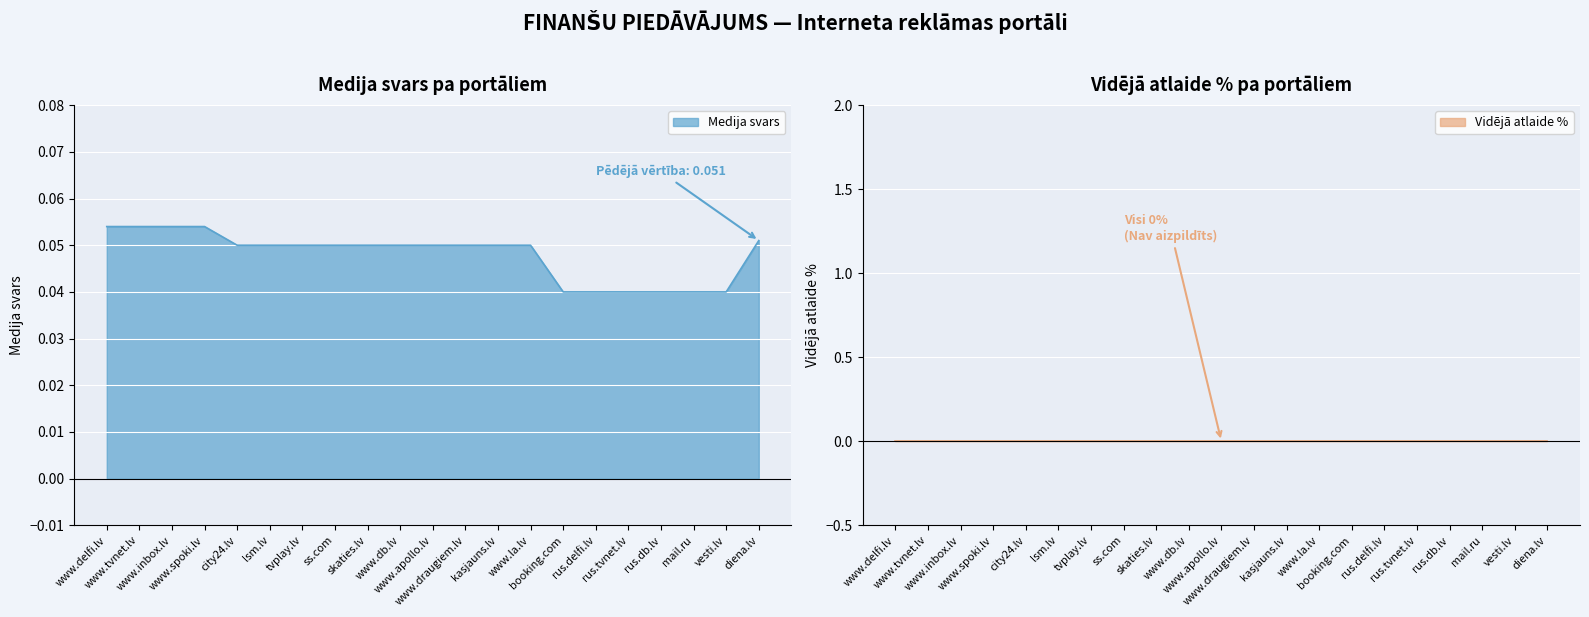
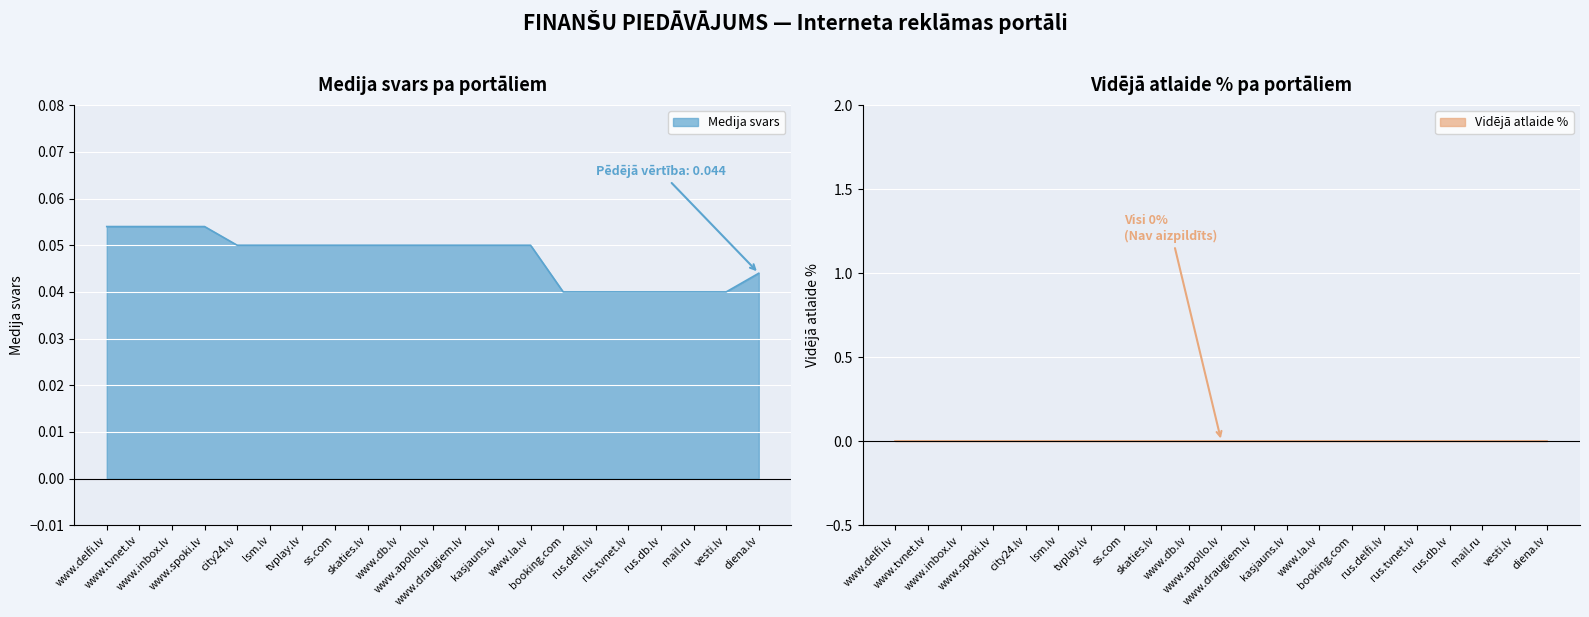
Medija svars pa portāliem, diena.lv: 0.051 -> 0.044
